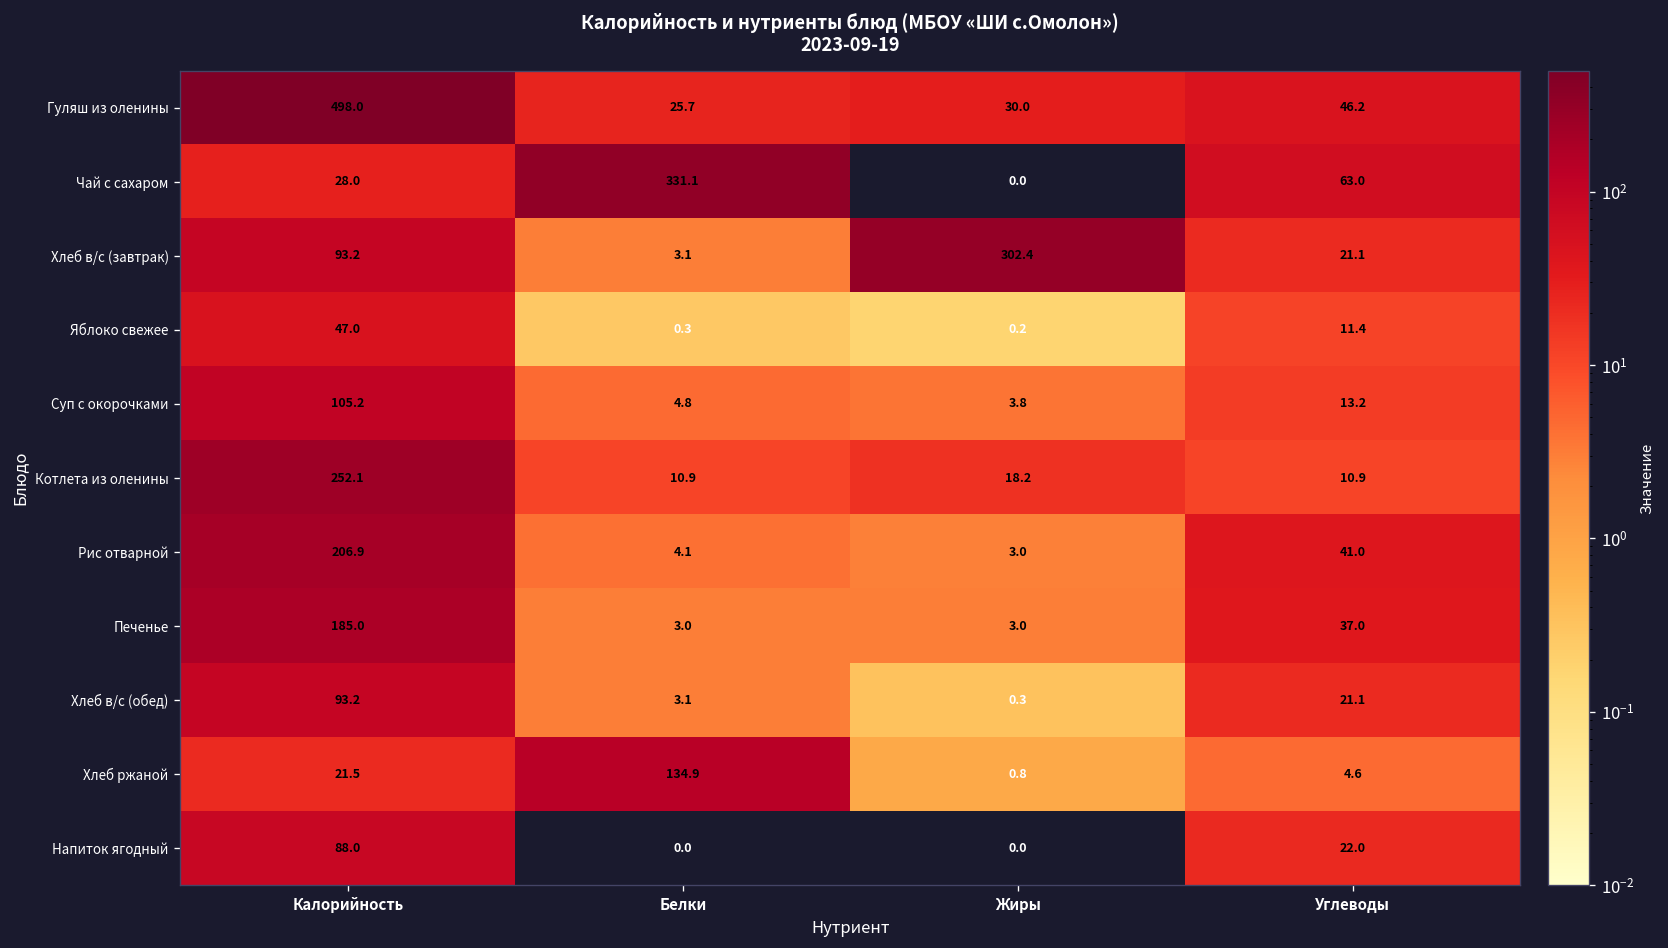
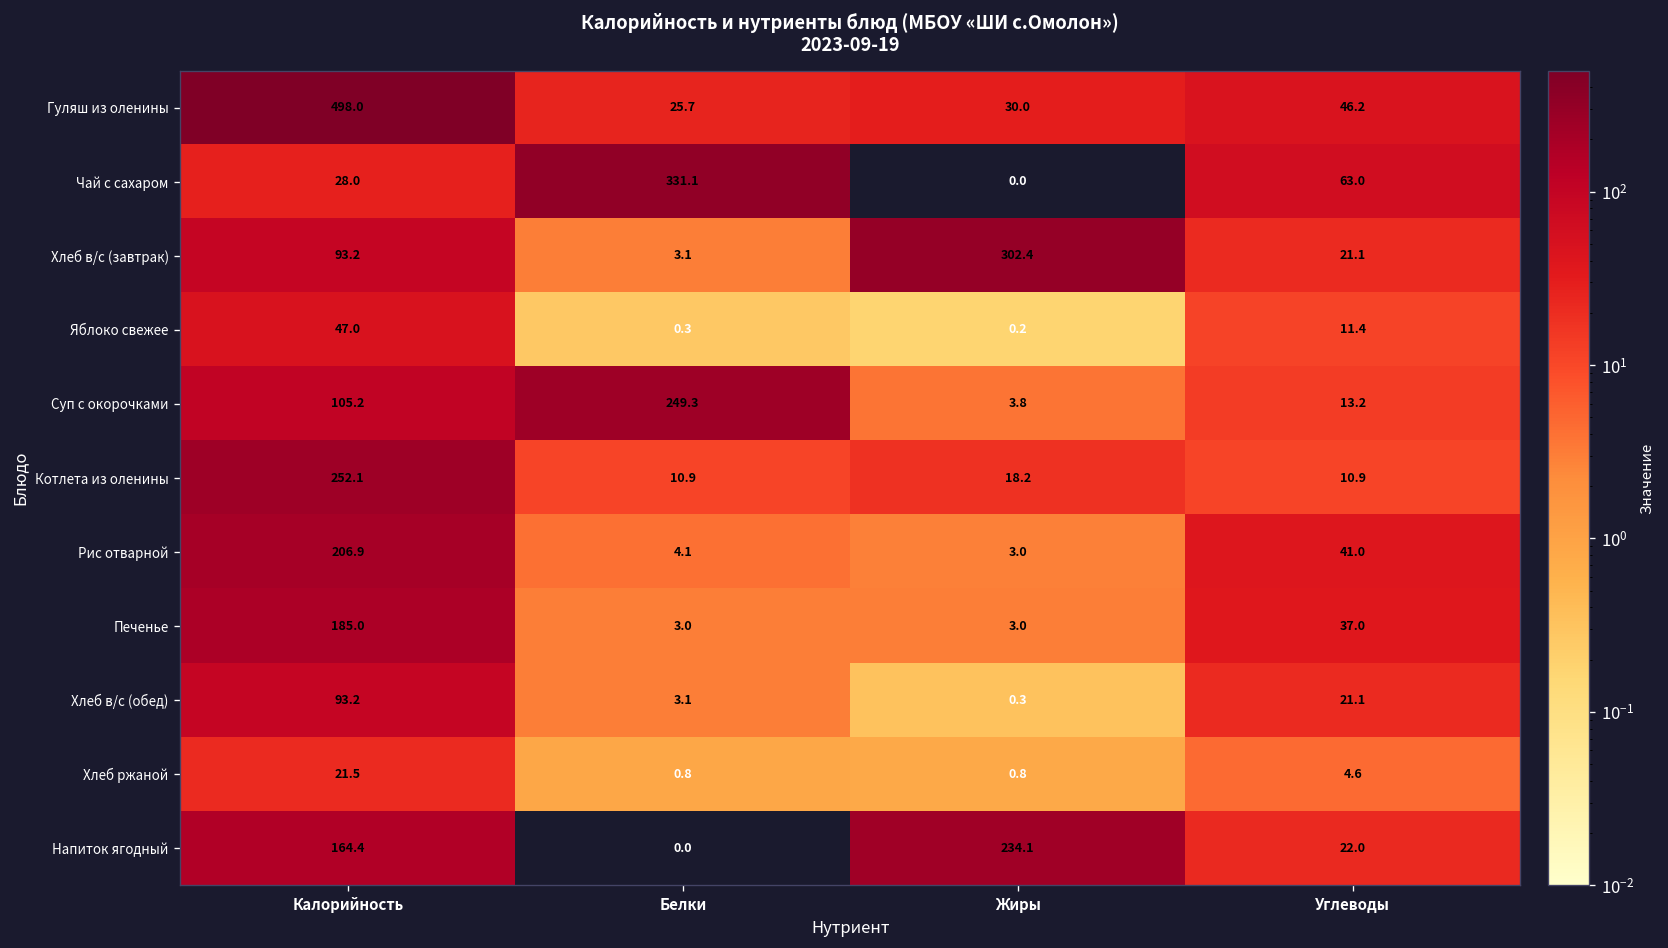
Суп с окорочками, Белки: 4.8 -> 249.3
Хлеб ржаной, Белки: 134.9 -> 0.8
Напиток ягодный, Калорийность: 88.0 -> 164.4
Напиток ягодный, Жиры: 0.0 -> 234.1
